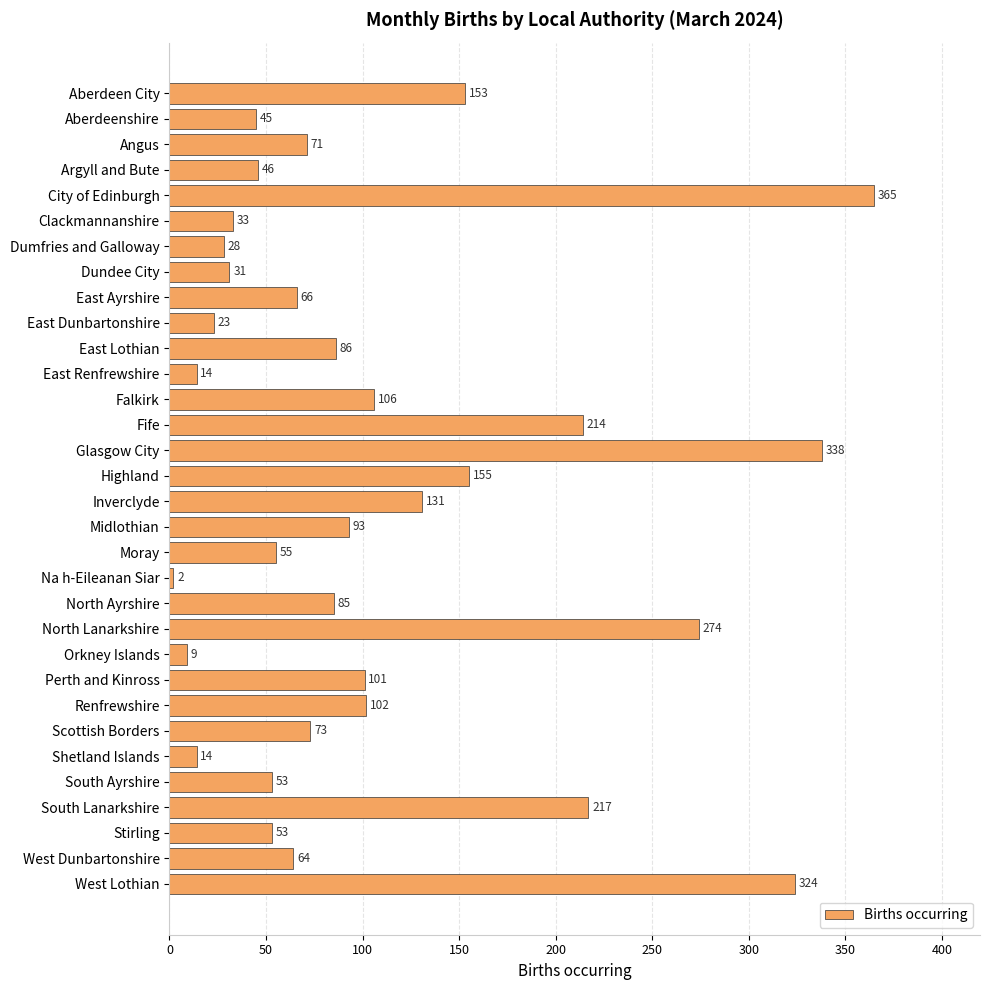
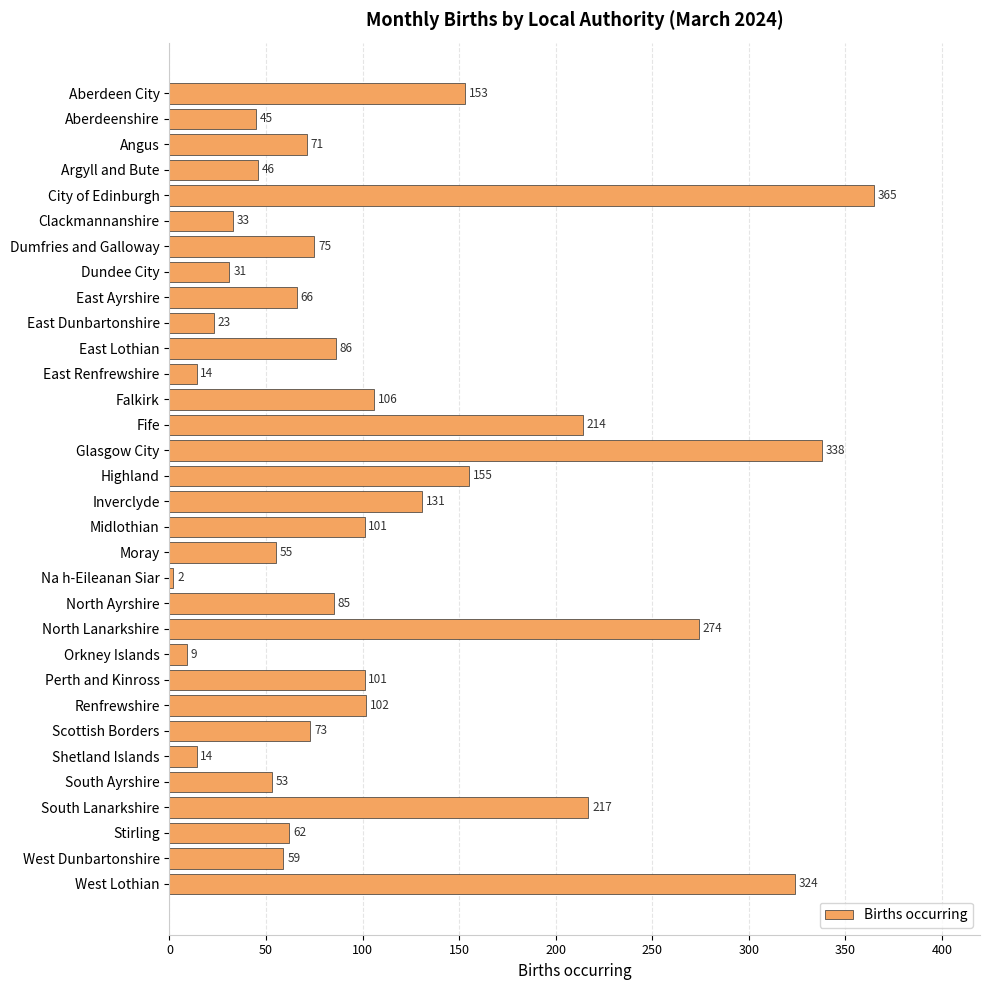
Dumfries and Galloway: 28 -> 75
Midlothian: 93 -> 101
Stirling: 53 -> 62
West Dunbartonshire: 64 -> 59
